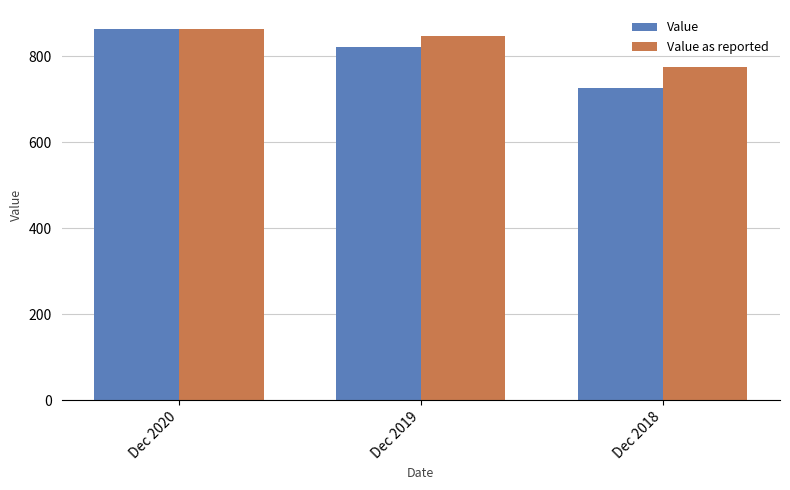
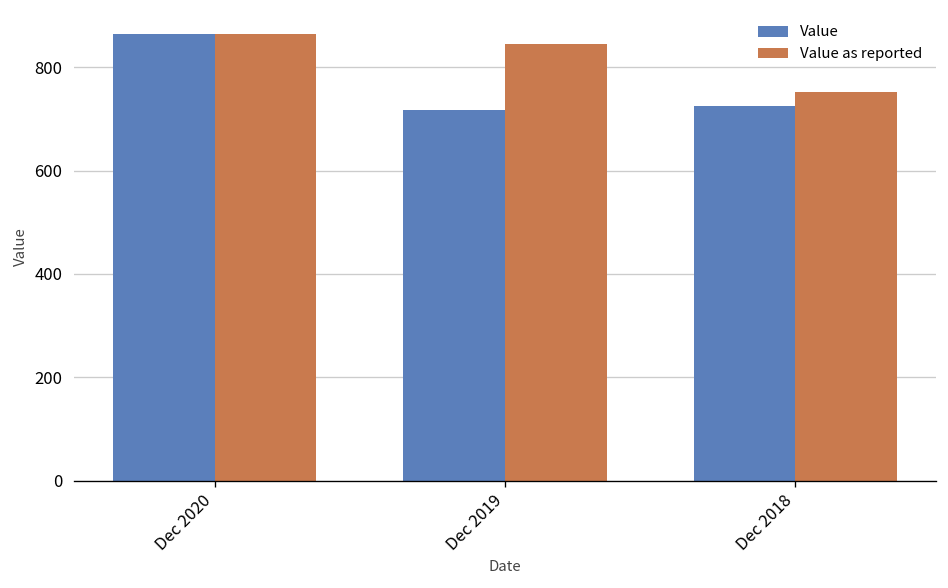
Value, Dec 2019: 820 -> 720
Value as reported, Dec 2018: 780 -> 750
